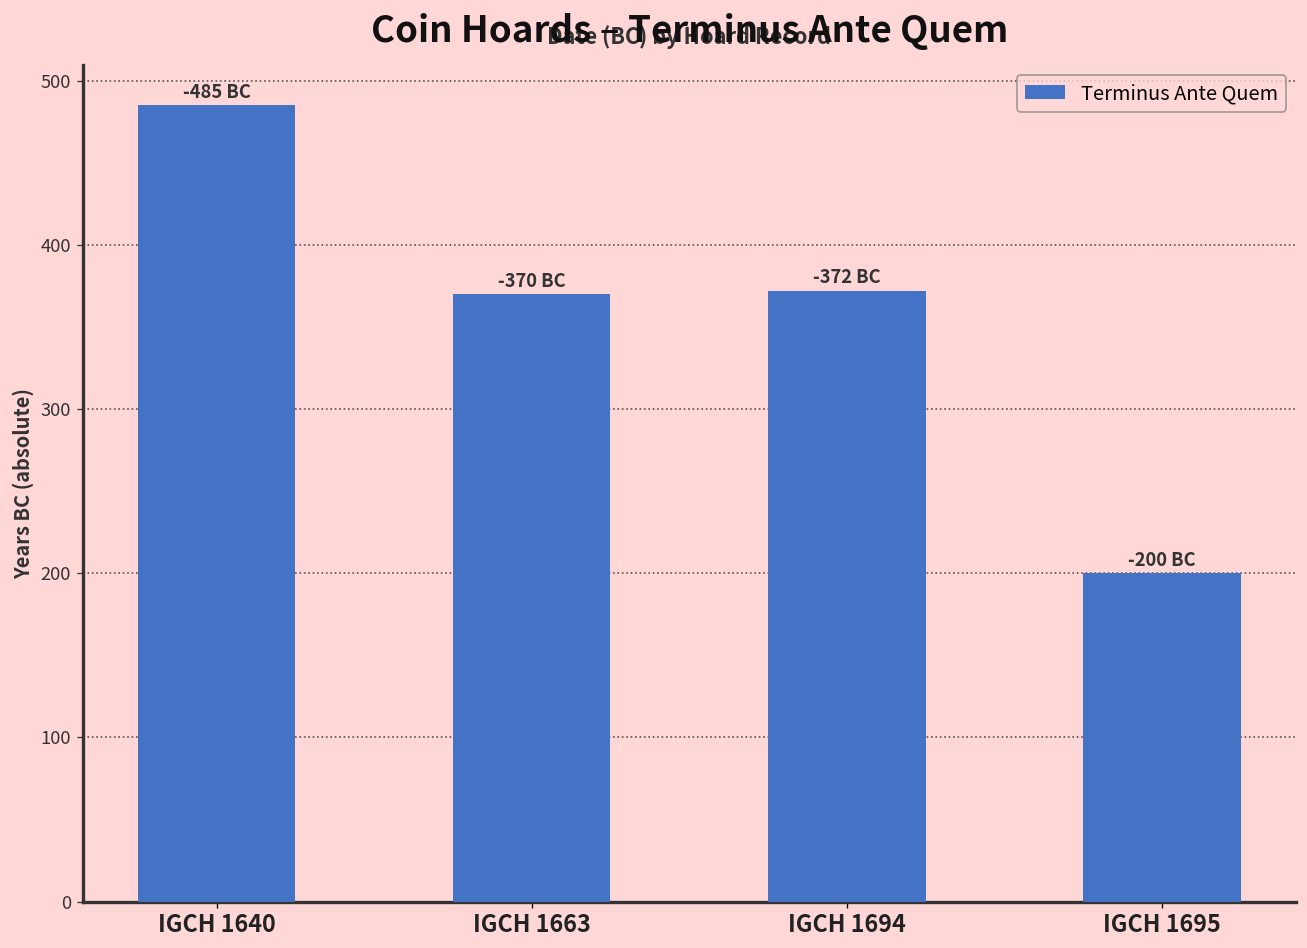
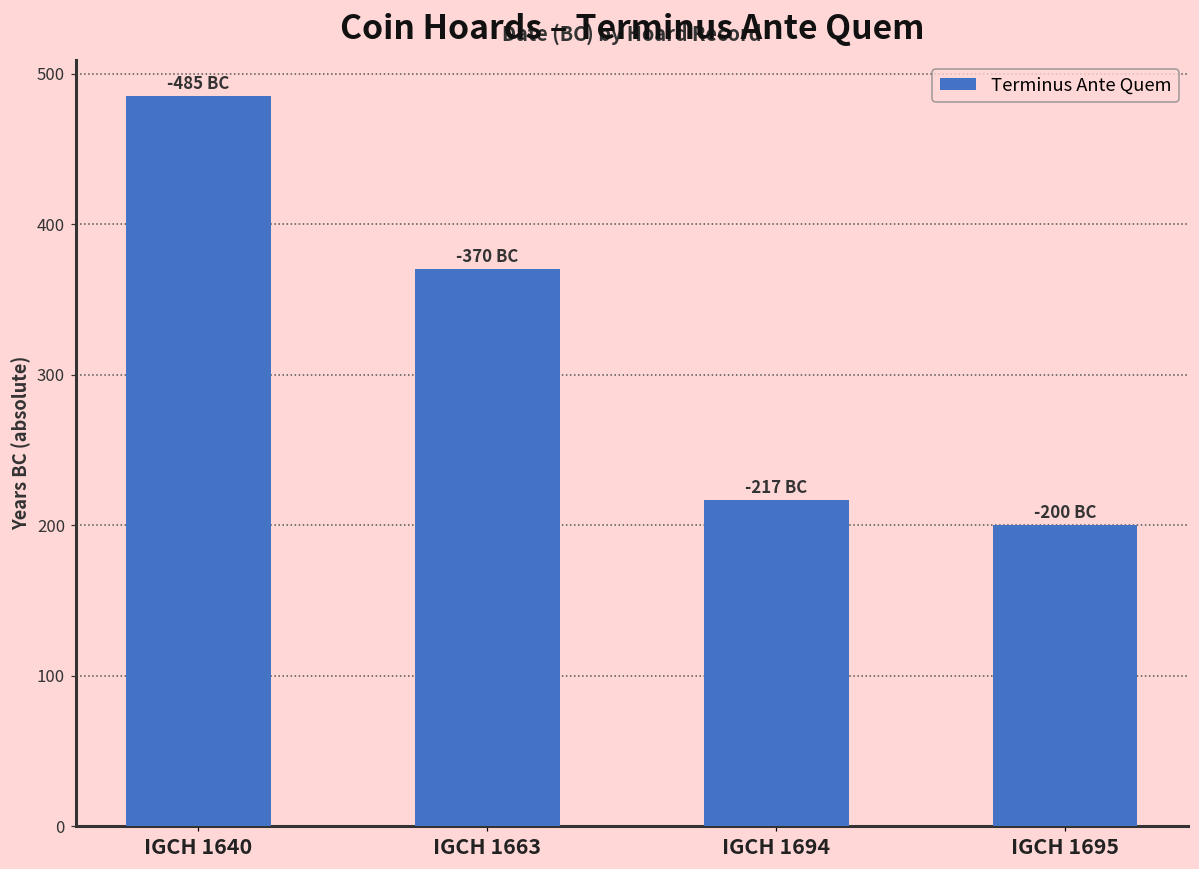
IGCH 1694: -372 -> -217
